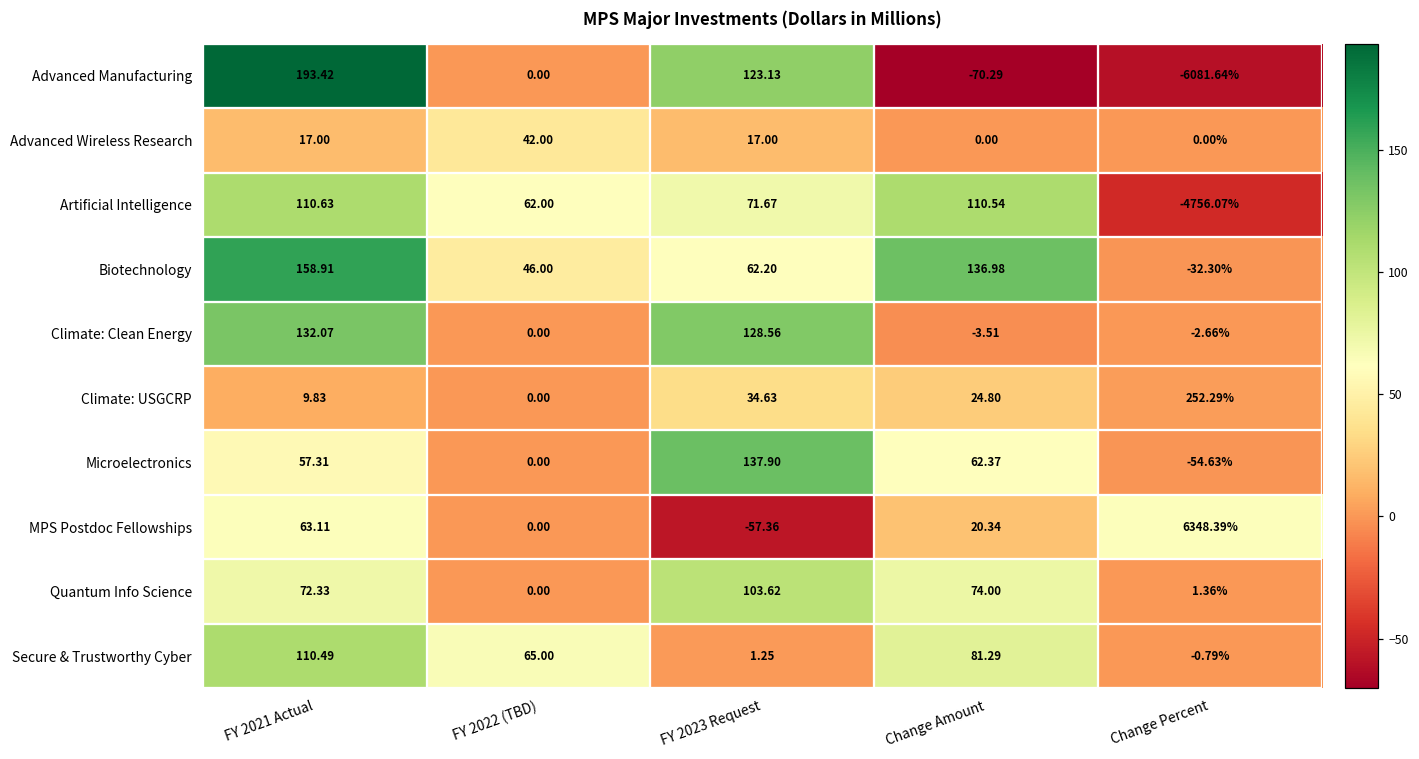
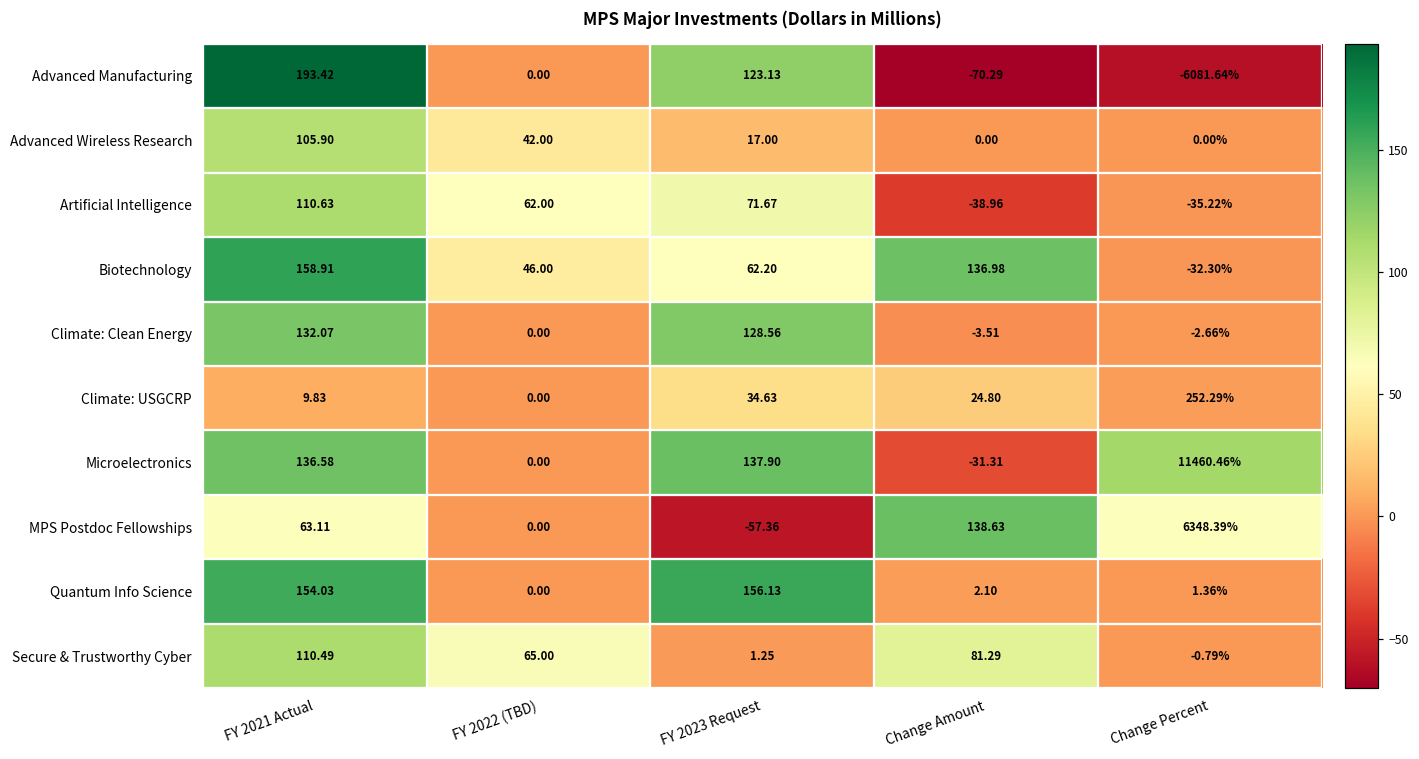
Advanced Wireless Research, FY 2021 Actual: 17.00 -> 105.90
Artificial Intelligence, Change Amount: 110.54 -> -38.96
Artificial Intelligence, Change Percent: -4756.07% -> -35.22%
Microelectronics, FY 2021 Actual: 57.31 -> 136.58
Microelectronics, Change Amount: 62.37 -> -31.31
Microelectronics, Change Percent: -54.63% -> 11460.46%
MPS Postdoc Fellowships, Change Amount: 20.34 -> 138.63
Quantum Info Science, FY 2021 Actual: 72.33 -> 154.03
Quantum Info Science, FY 2023 Request: 103.62 -> 156.13
Quantum Info Science, Change Amount: 74.00 -> 2.10
